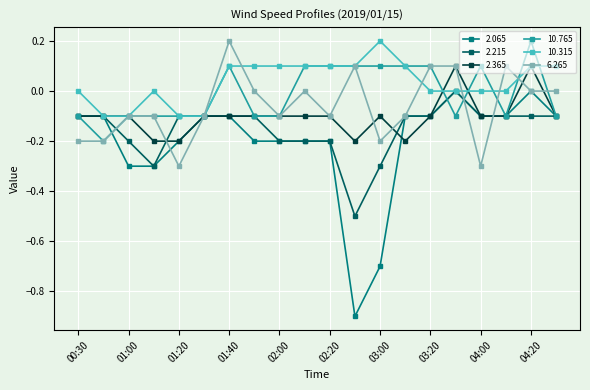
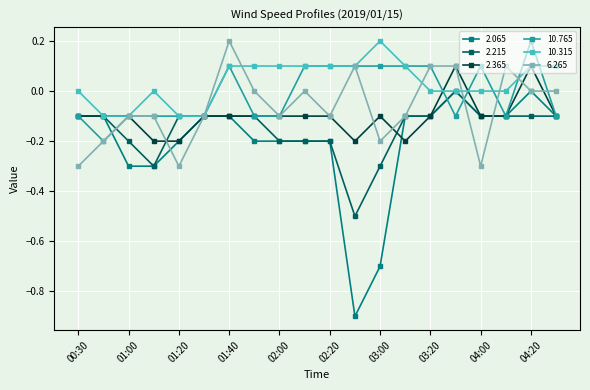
6.265, 00:30: -0.2 -> -0.3
